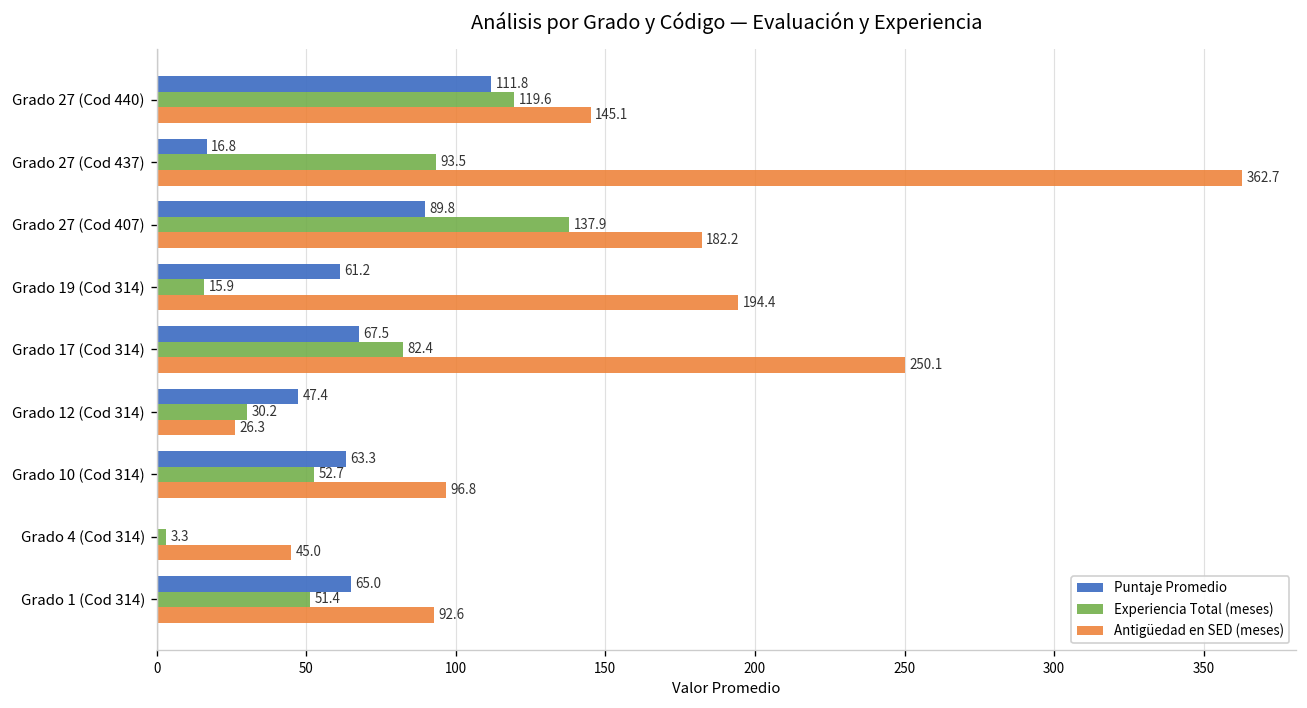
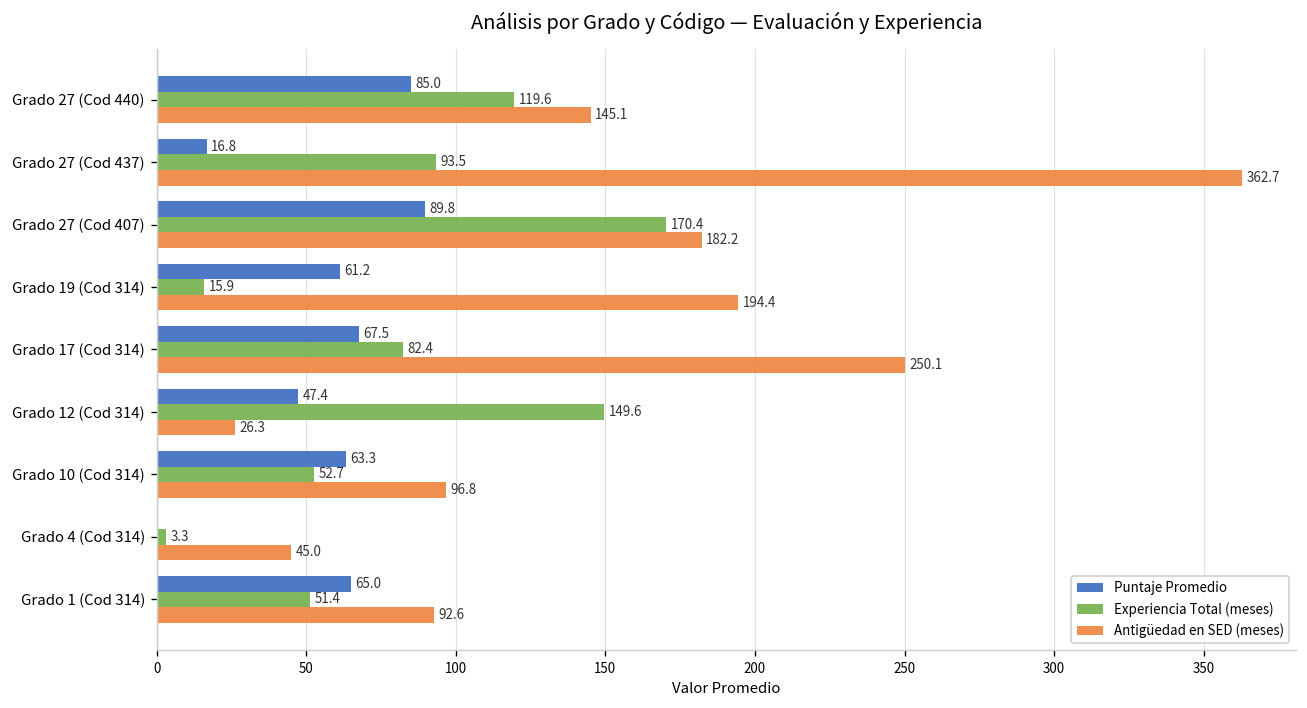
Puntaje Promedio, Grado 27 (Cod 440): 111.8 -> 85.0
Experiencia Total (meses), Grado 27 (Cod 407): 137.9 -> 170.4
Experiencia Total (meses), Grado 12 (Cod 314): 30.2 -> 149.6
